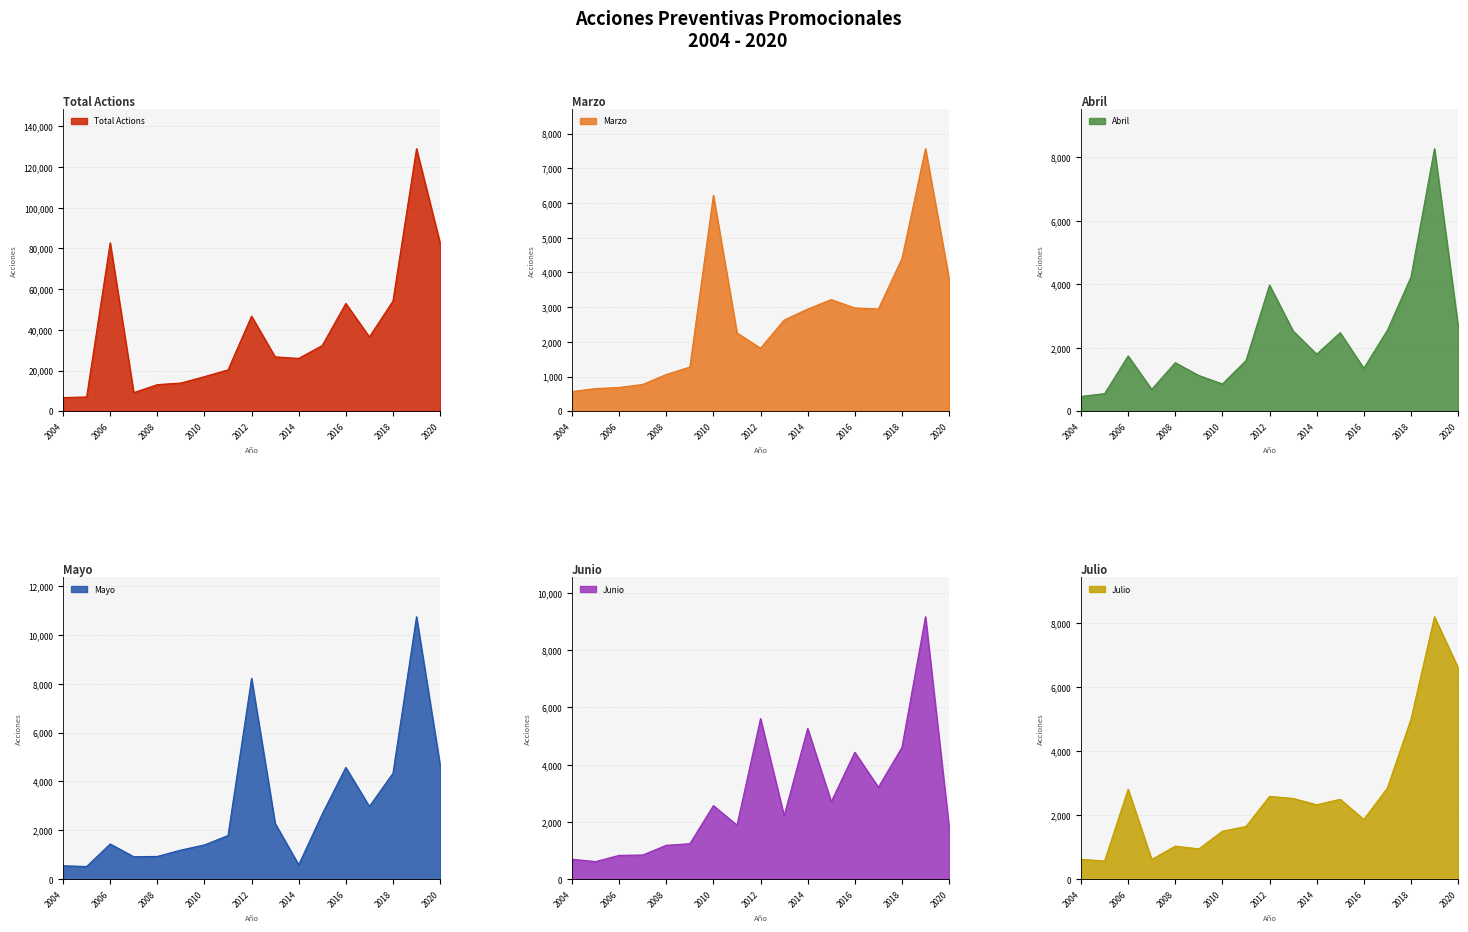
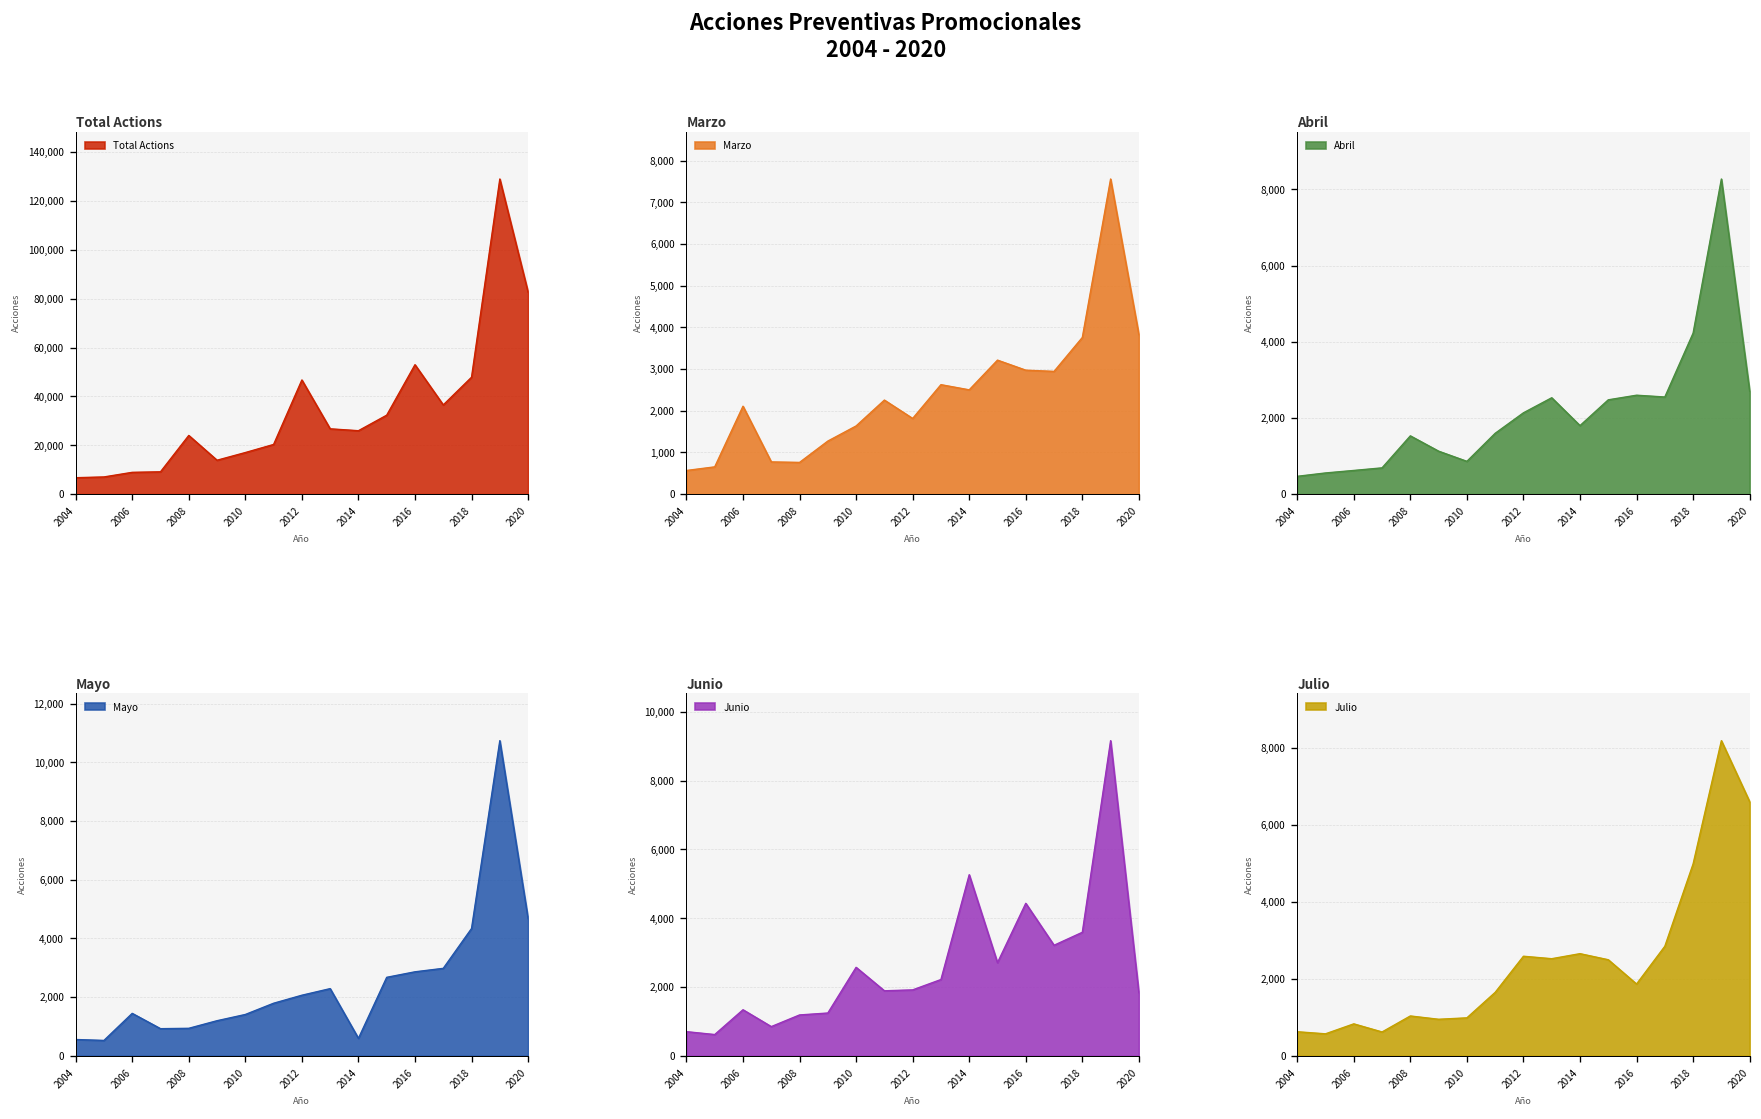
Total Actions, 2006: 83,000 -> 9,000
Total Actions, 2008: 13,000 -> 24,000
Total Actions, 2018: 54,000 -> 48,000
Marzo, 2006: 700 -> 2,100
Marzo, 2008: 1,100 -> 800
Marzo, 2010: 6,200 -> 1,600
Marzo, 2014: 2,900 -> 2,500
Marzo, 2018: 4,400 -> 3,800
Abril, 2006: 1,700 -> 600
Abril, 2012: 4,000 -> 2,100
Abril, 2016: 1,400 -> 2,600
Mayo, 2012: 8,200 -> 2,100
Mayo, 2016: 4,600 -> 2,900
Junio, 2006: 800 -> 1,300
Junio, 2012: 5,600 -> 1,900
Junio, 2018: 4,600 -> 3,600
Julio, 2006: 2,800 -> 800
Julio, 2010: 1,500 -> 1,000
Julio, 2014: 2,300 -> 2,700
